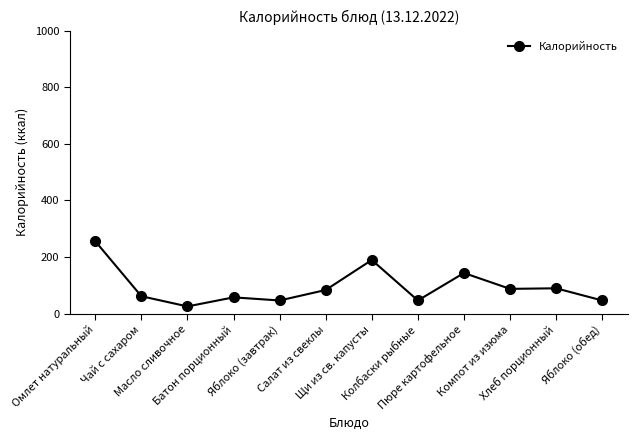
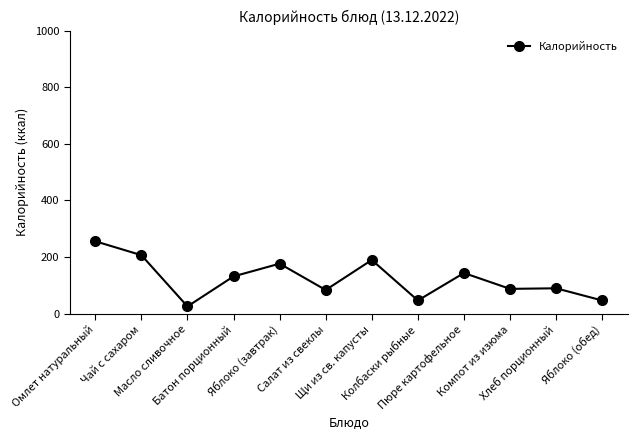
Чай с сахаром: 60 -> 210
Батон порционный: 60 -> 130
Яблоко (завтрак): 50 -> 180
